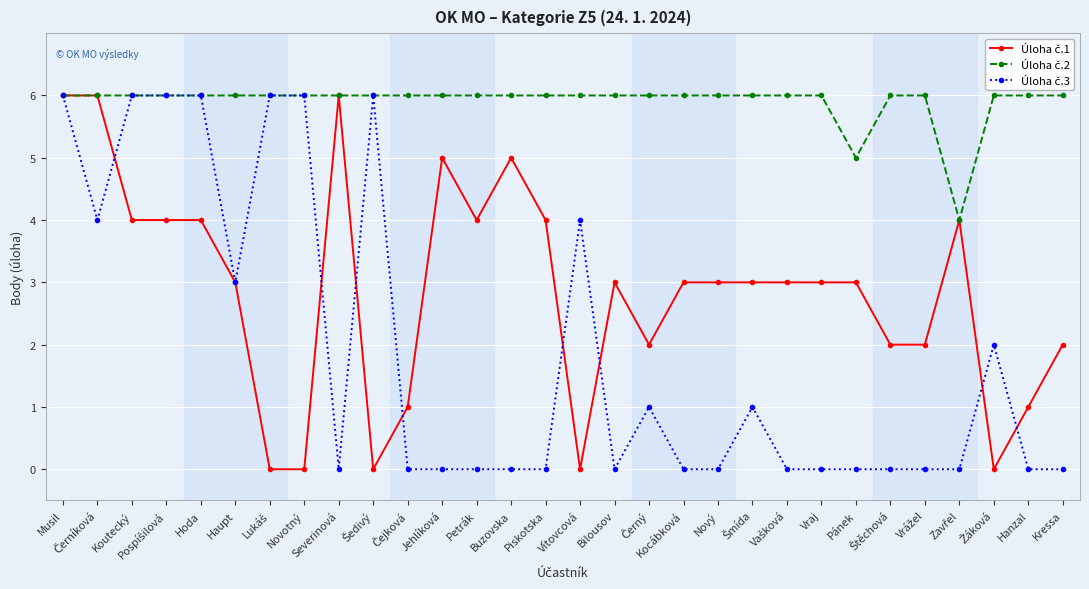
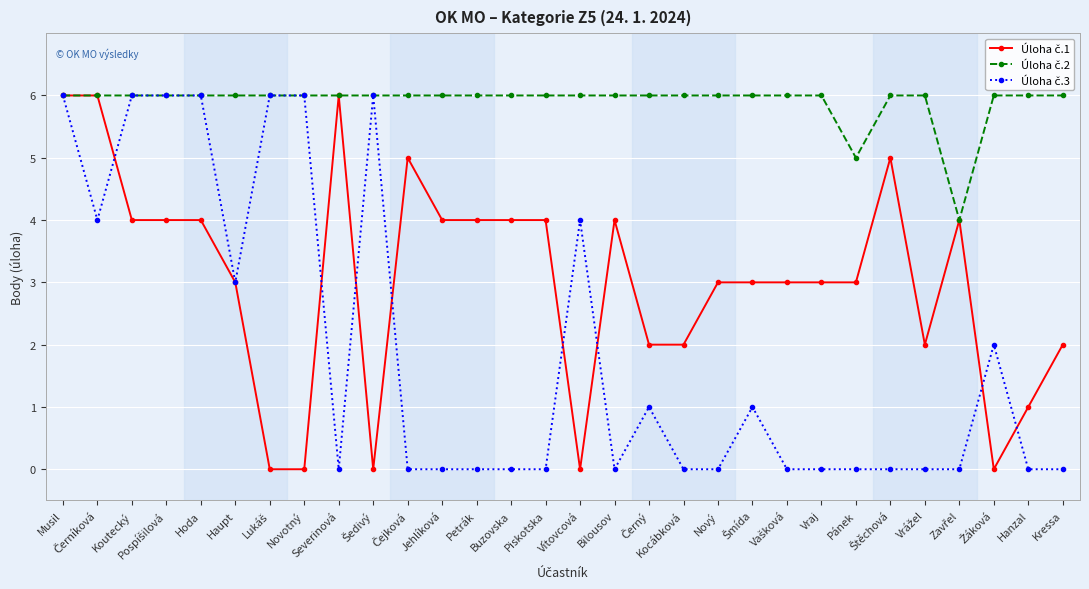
Úloha č.1, Čejková: 1 -> 5
Úloha č.1, Jehlíková: 5 -> 4
Úloha č.1, Buzovska: 5 -> 4
Úloha č.1, Bilousov: 3 -> 4
Úloha č.1, Kocábková: 3 -> 2
Úloha č.1, Štěchová: 2 -> 5
